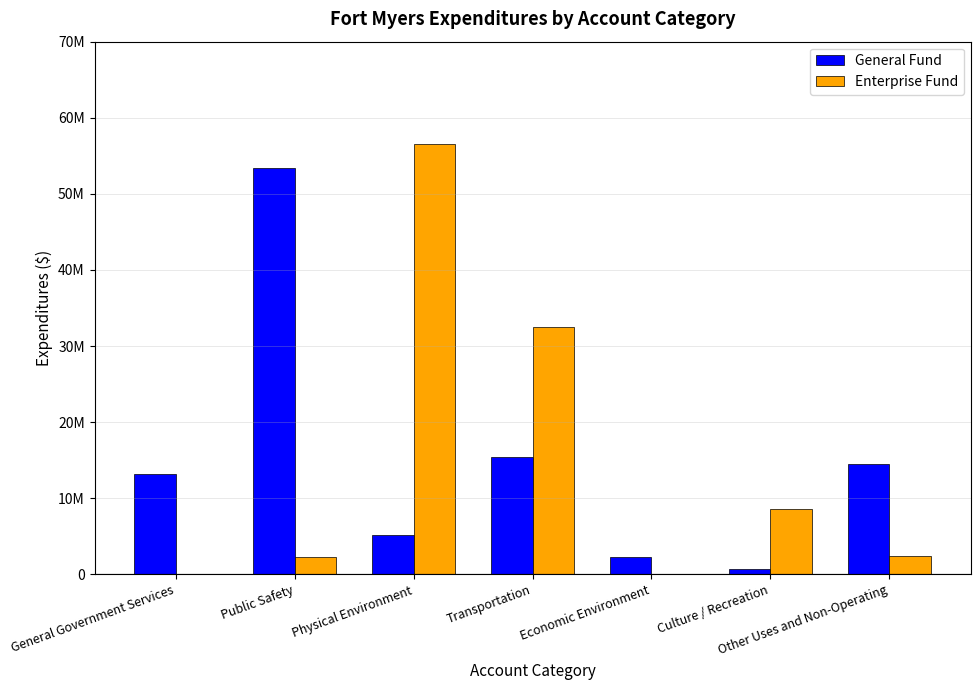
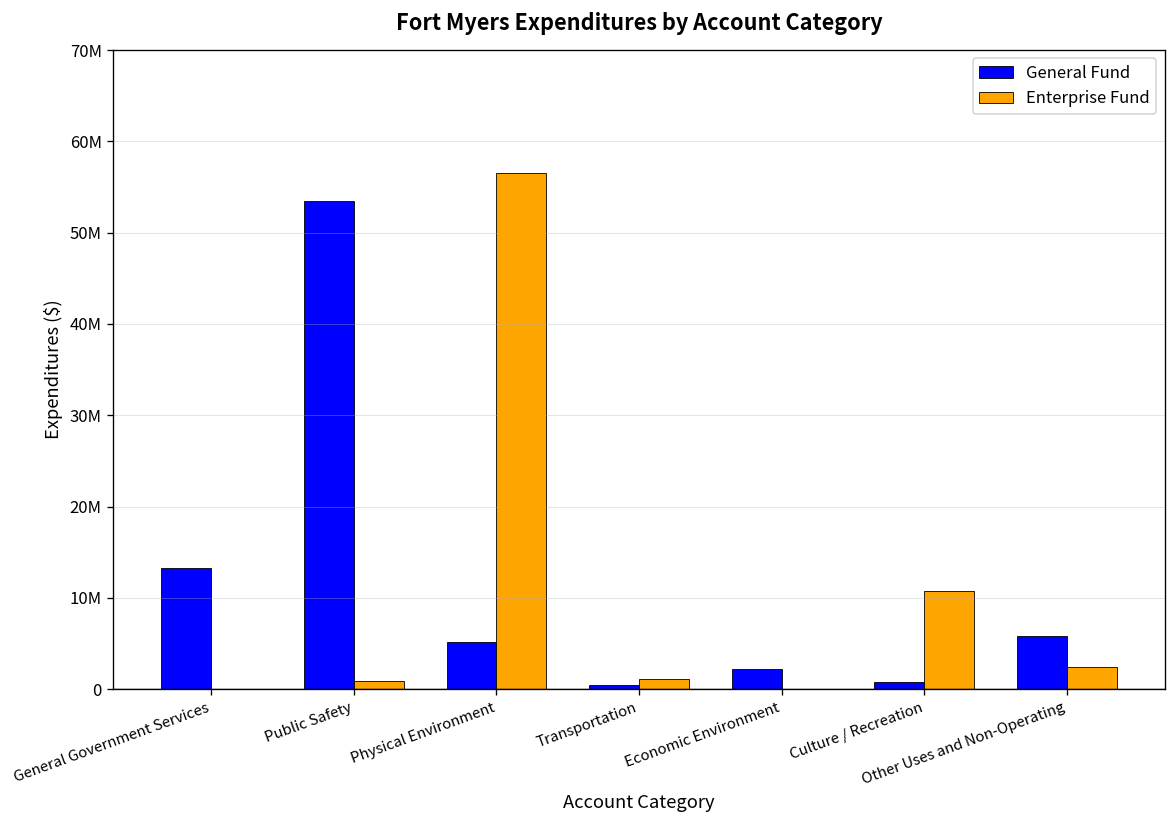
Enterprise Fund, Public Safety: 2000000 -> 1000000
General Fund, Transportation: 15000000 -> 0
Enterprise Fund, Transportation: 32000000 -> 1000000
Enterprise Fund, Culture / Recreation: 9000000 -> 11000000
General Fund, Other Uses and Non-Operating: 15000000 -> 6000000
